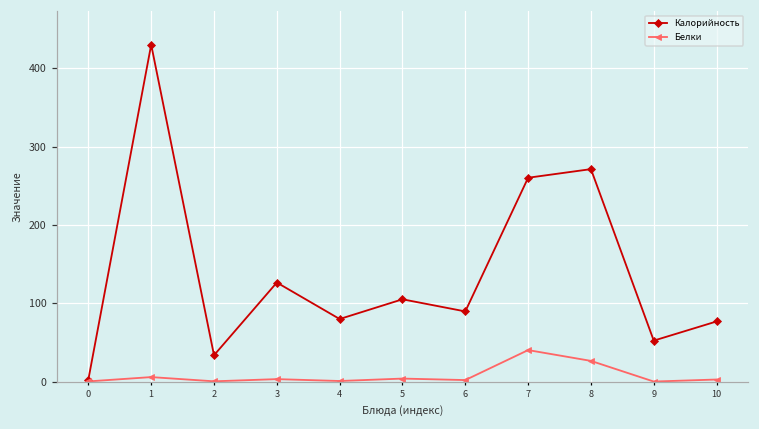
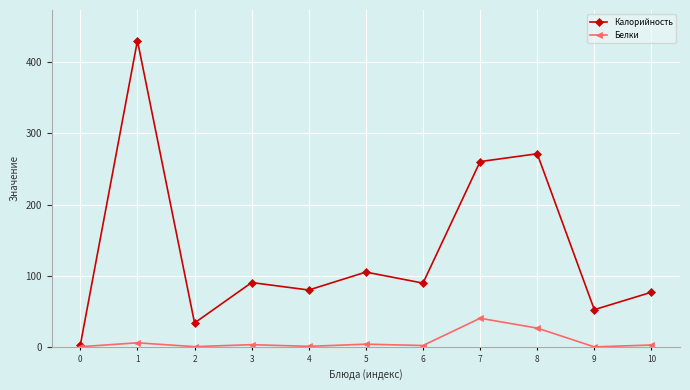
Калорийность, 3: 130 -> 90
